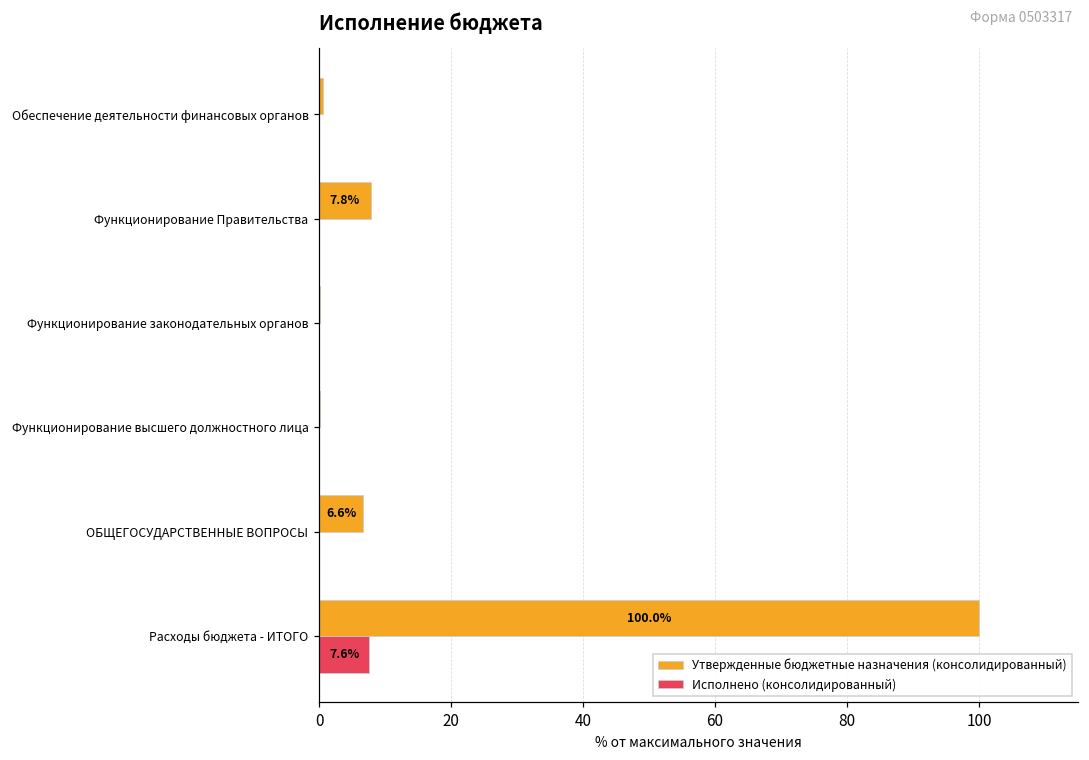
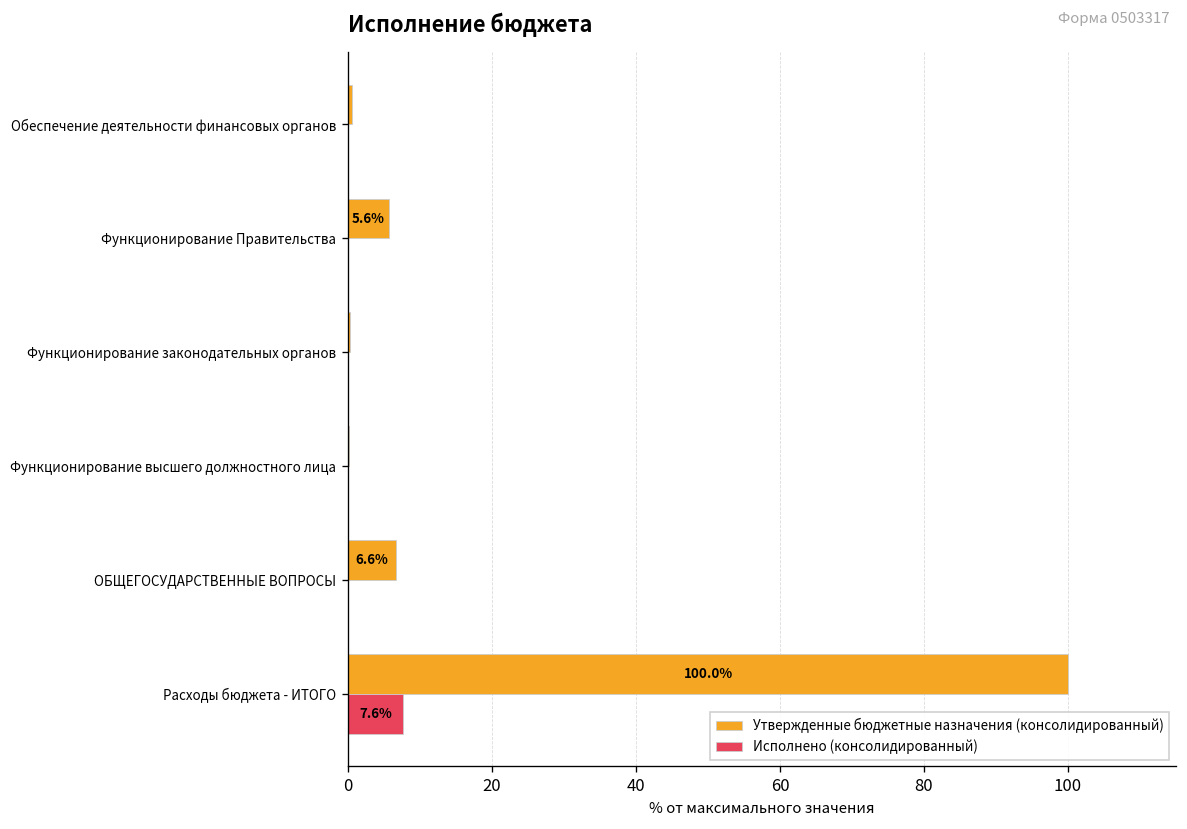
Утвержденные бюджетные назначения (консолидированный), Функционирование Правительства: 7.8% -> 5.6%
